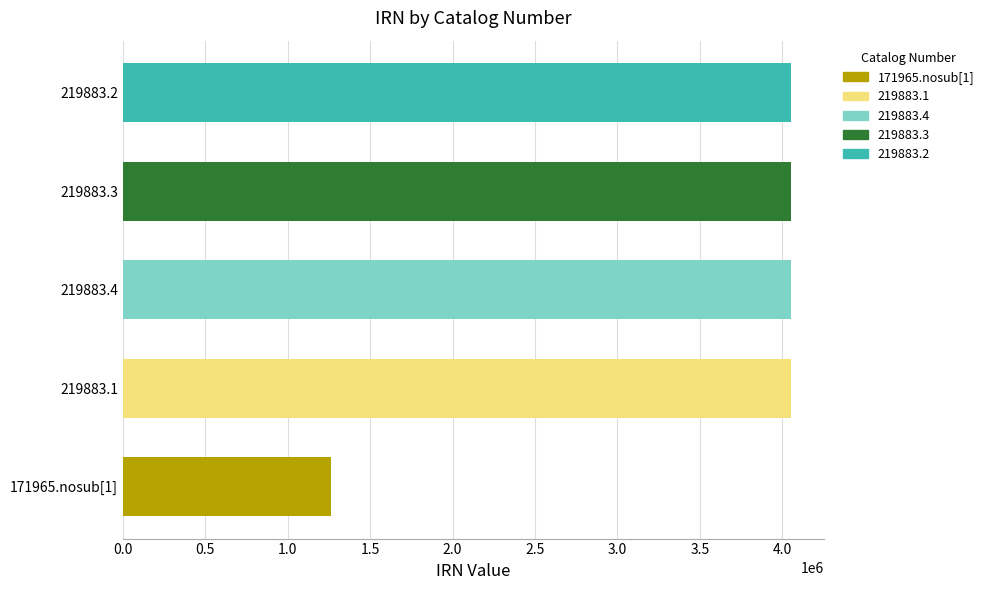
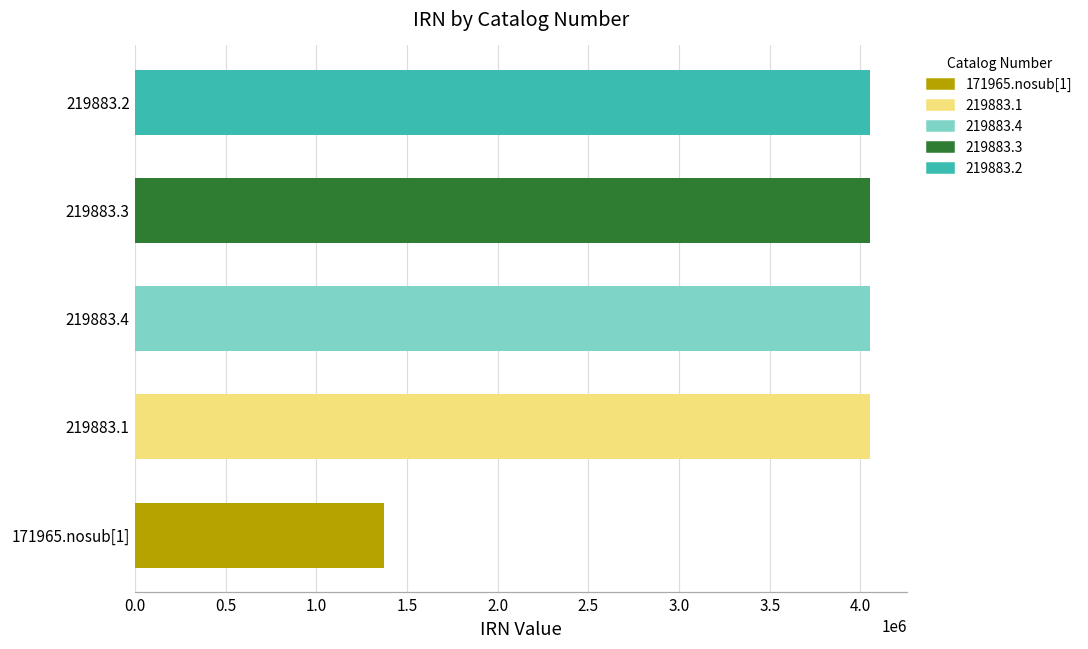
171965.nosub[1]: 1260000 -> 1370000
